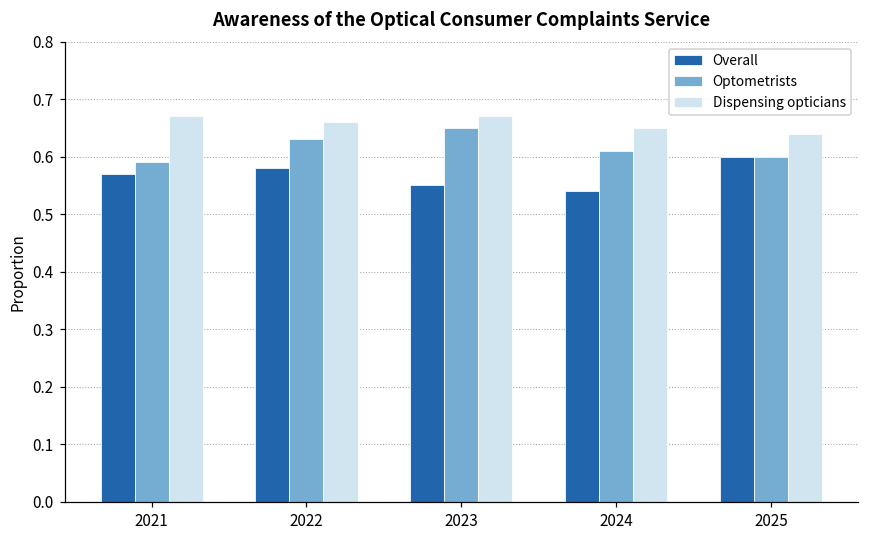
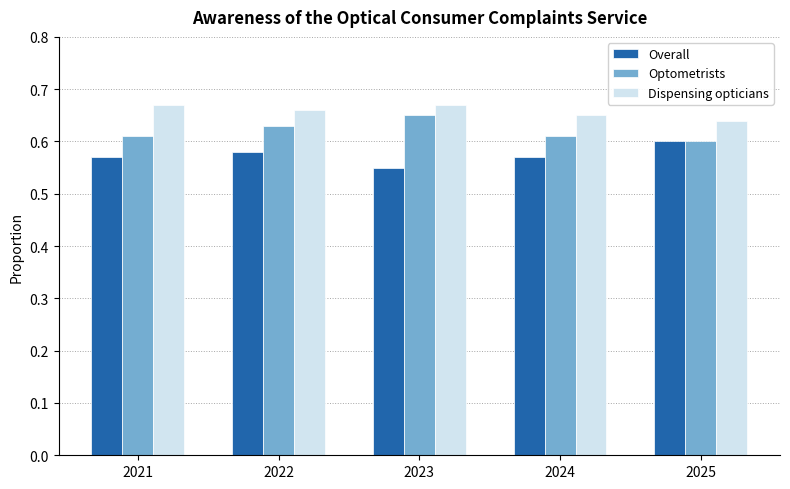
Optometrists, 2021: 0.59 -> 0.61
Overall, 2024: 0.54 -> 0.57
